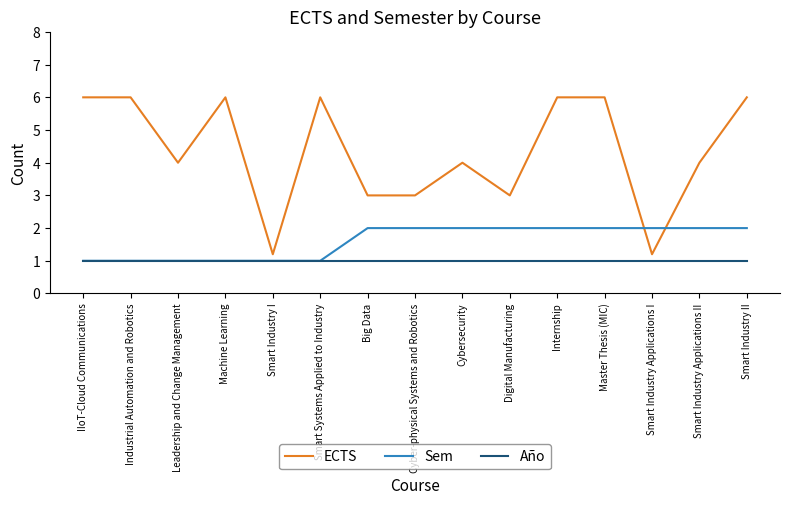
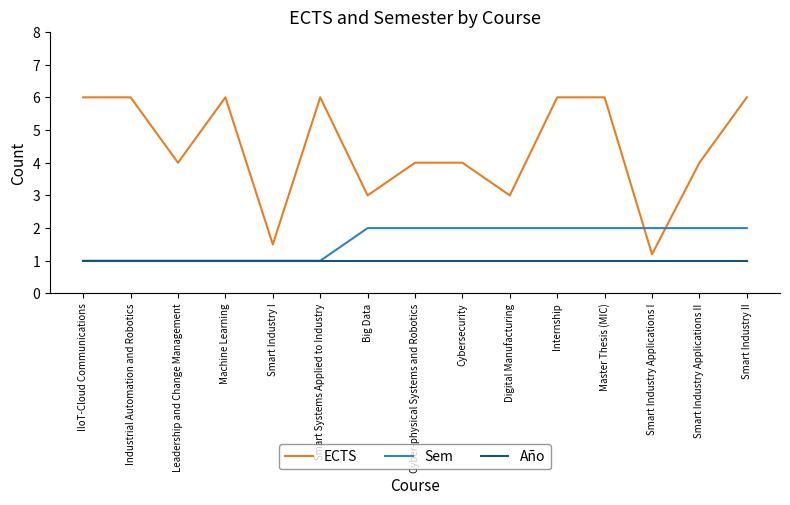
ECTS, Smart Industry I: 1.2 -> 1.5
ECTS, Cyber-physical Systems and Robotics: 3 -> 4
